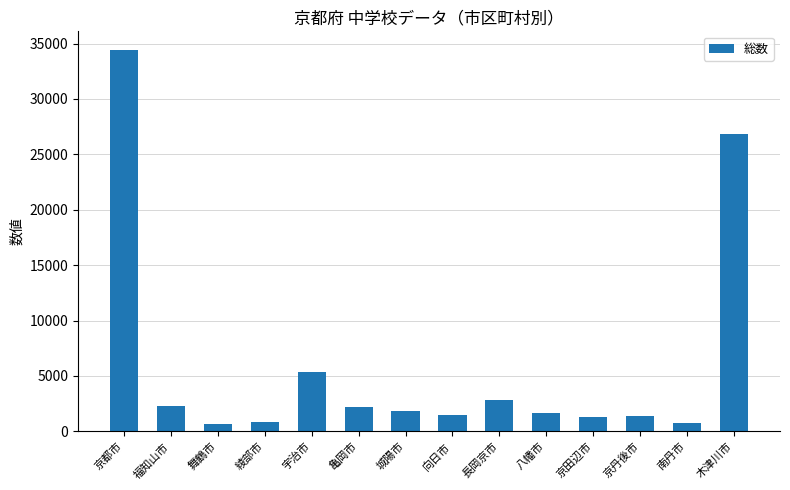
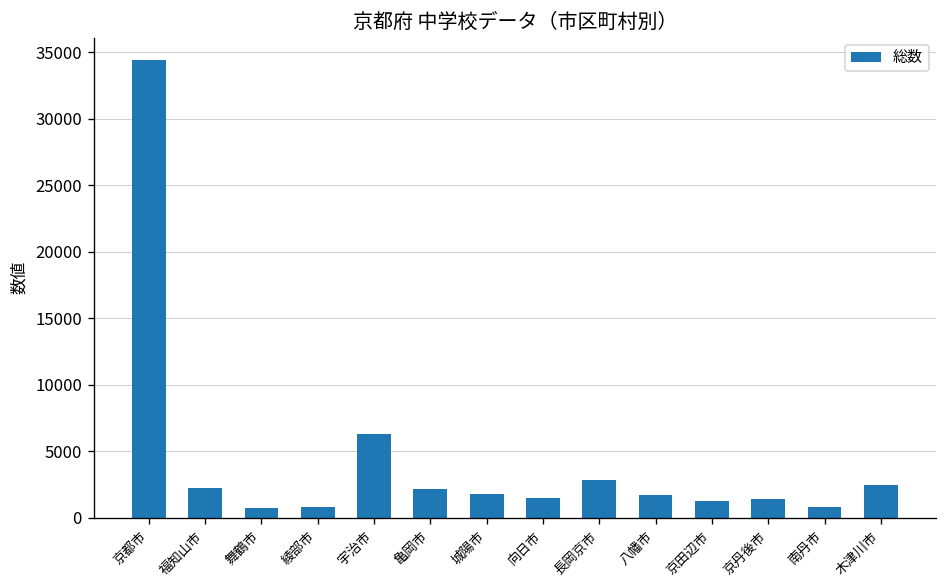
宇治市: 5300 -> 6300
木津川市: 26900 -> 2400
